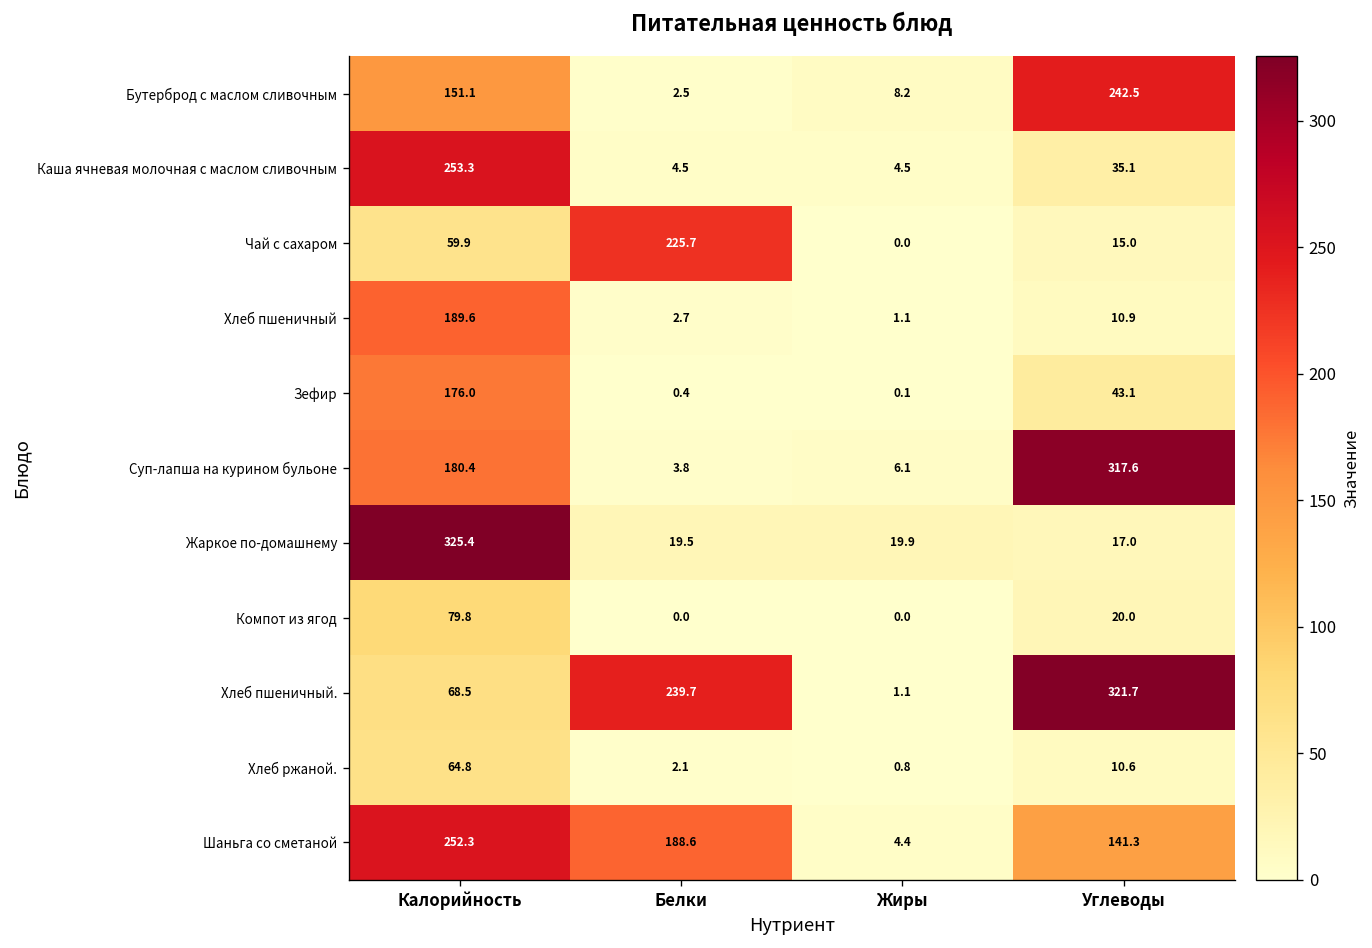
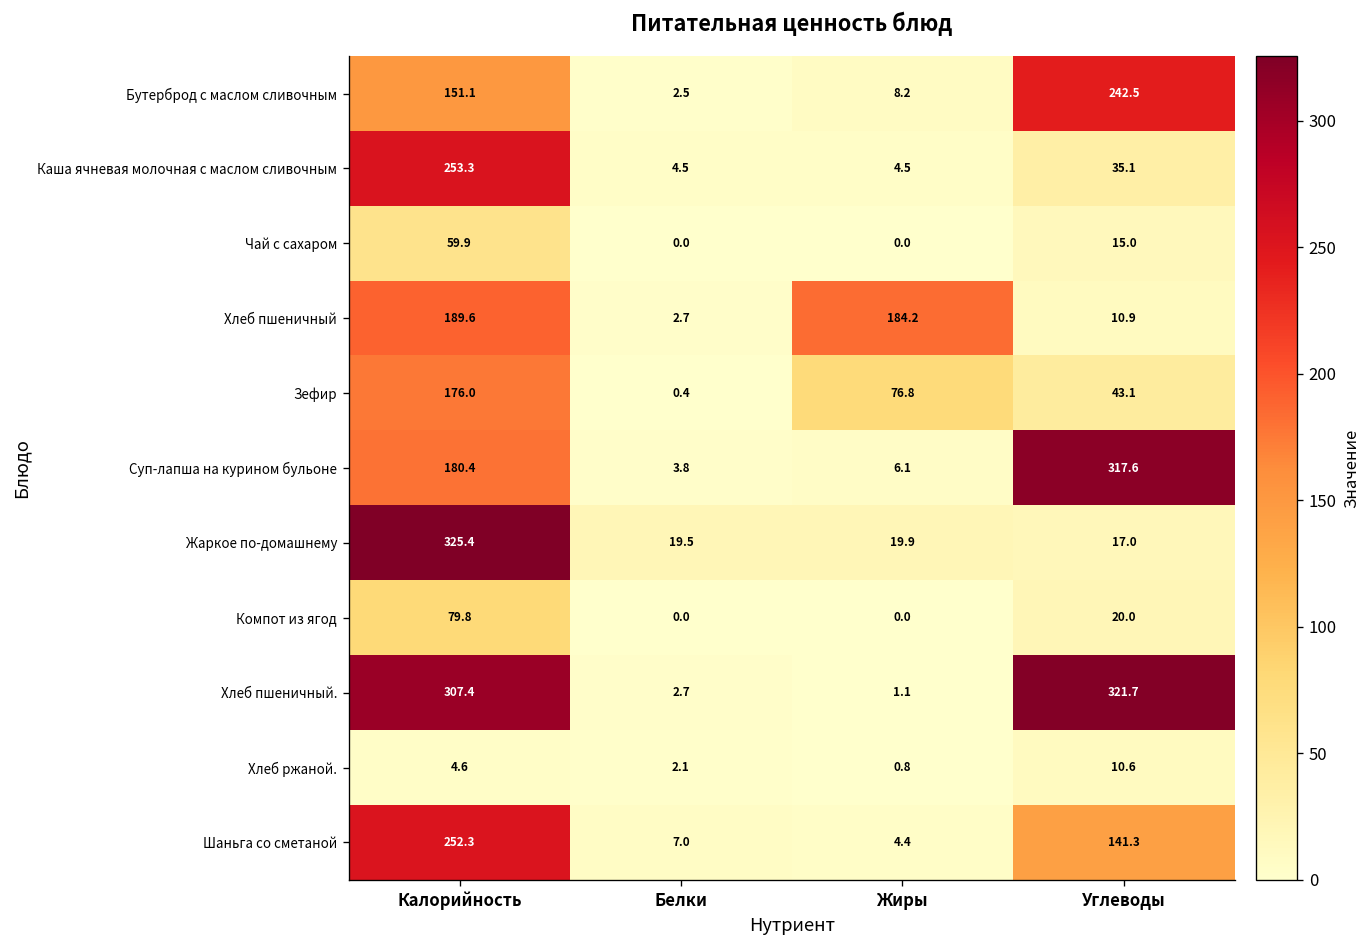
Чай с сахаром, Белки: 225.7 -> 0.0
Хлеб пшеничный, Жиры: 1.1 -> 184.2
Зефир, Жиры: 0.1 -> 76.8
Хлеб пшеничный., Калорийность: 68.5 -> 307.4
Хлеб пшеничный., Белки: 239.7 -> 2.7
Хлеб ржаной., Калорийность: 64.8 -> 4.6
Шаньга со сметаной, Белки: 188.6 -> 7.0
